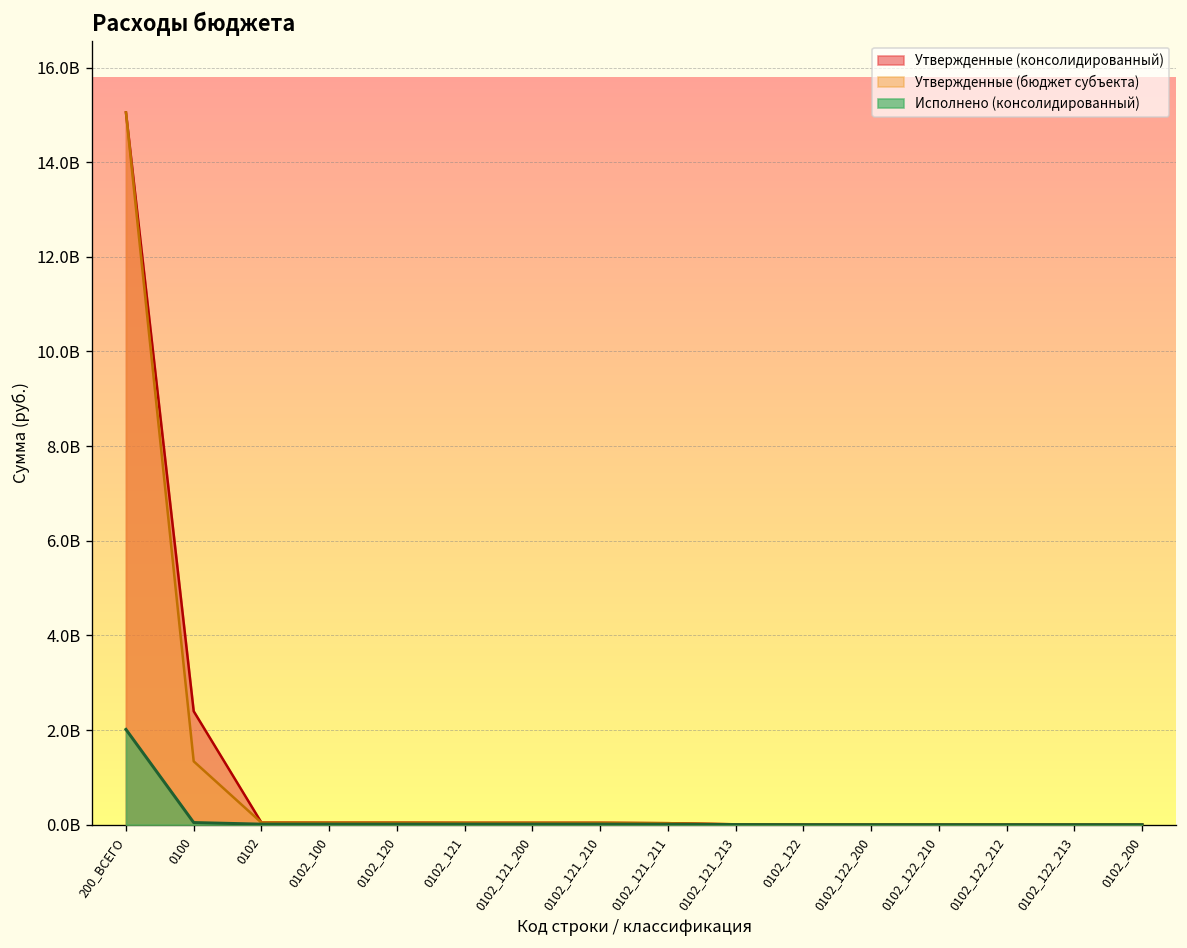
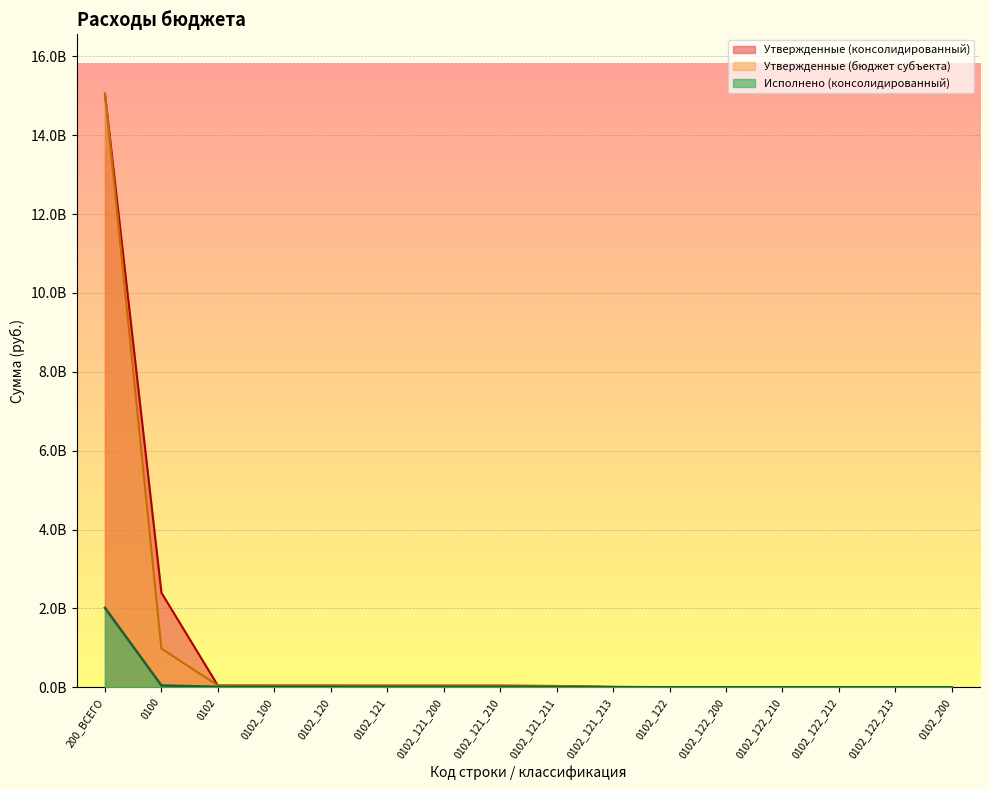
Утвержденные (бюджет субъекта), 0100: 1300000000 -> 1000000000
